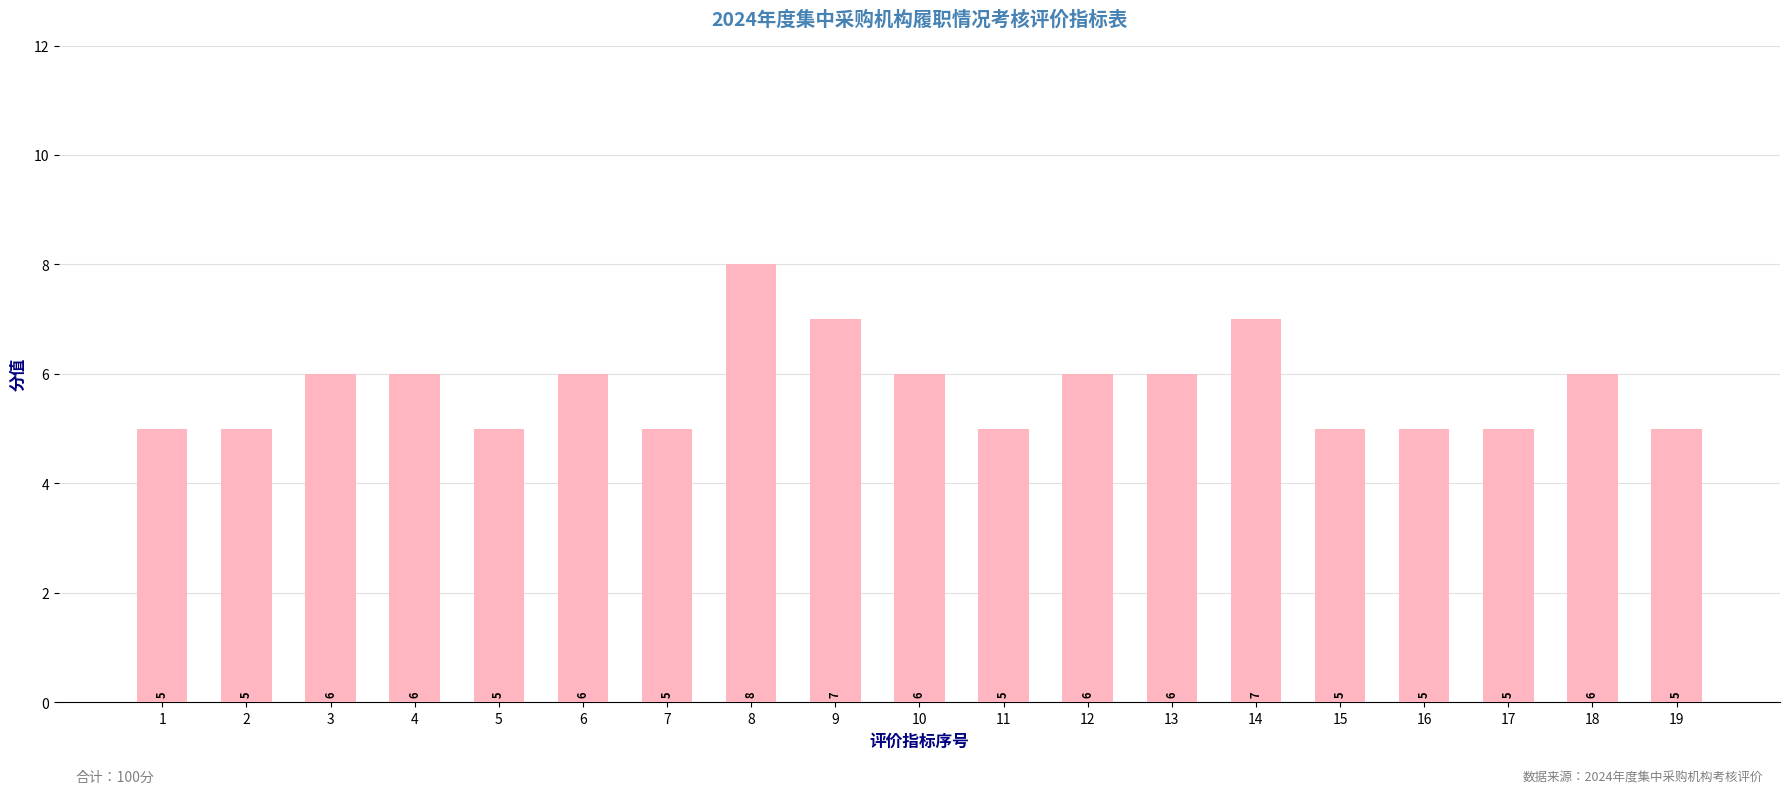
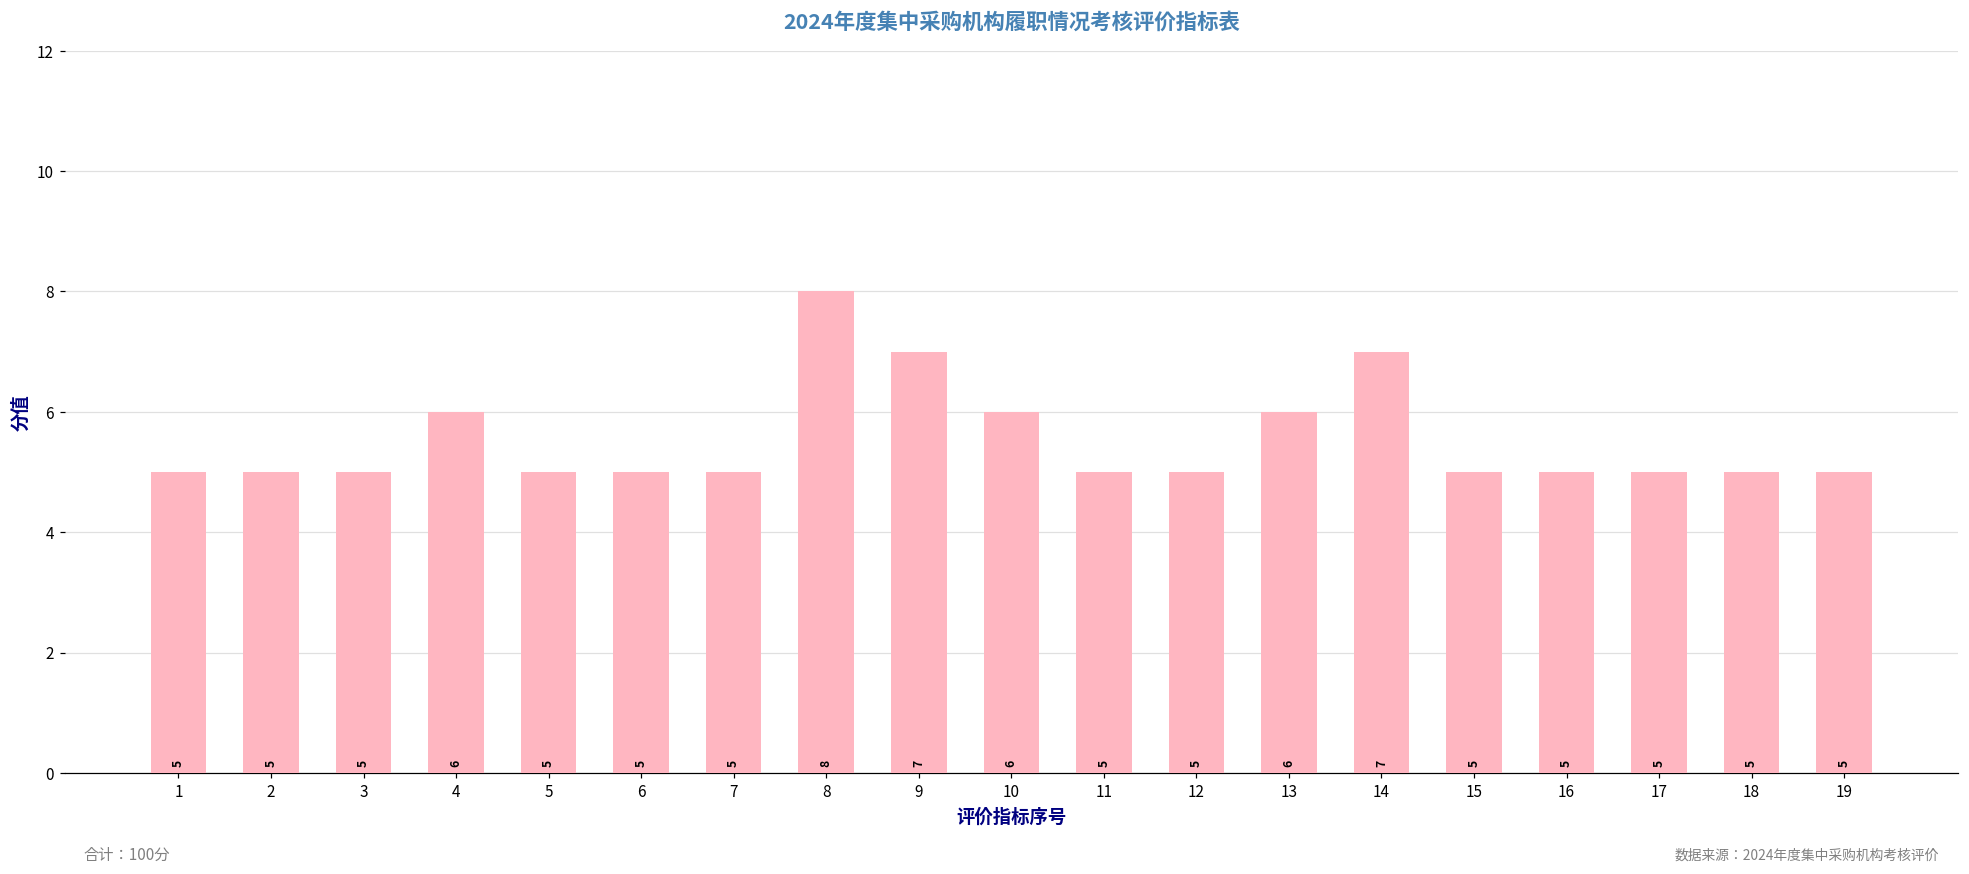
3: 6 -> 5
6: 6 -> 5
12: 6 -> 5
18: 6 -> 5
